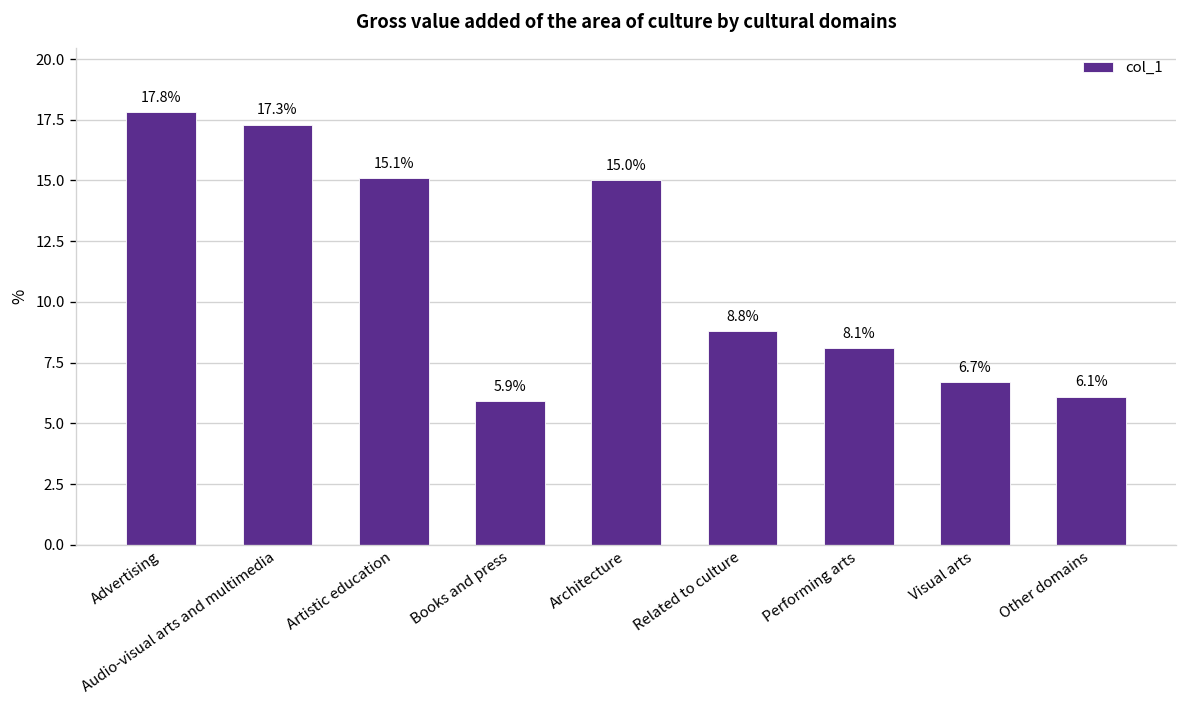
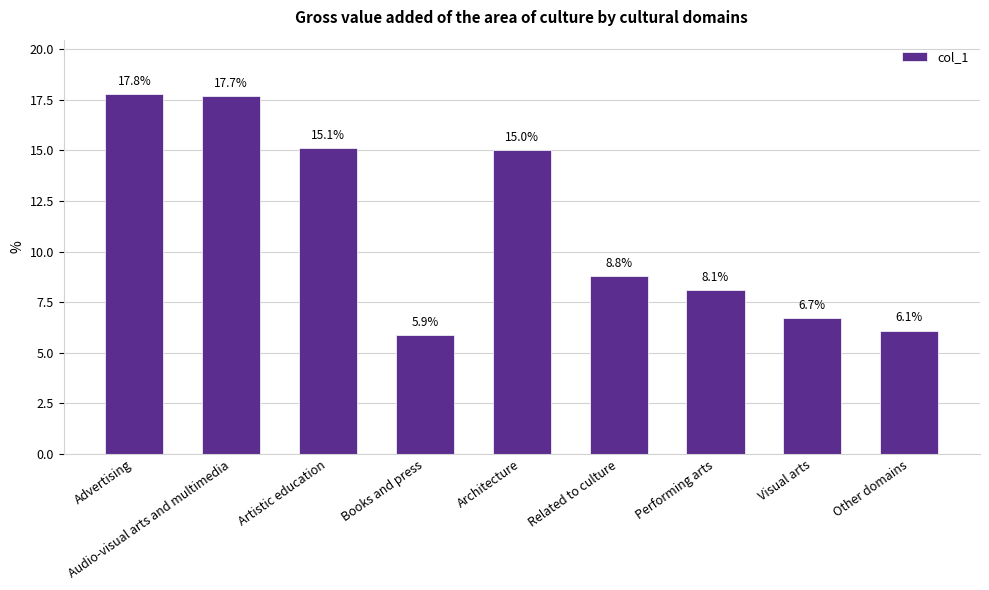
Audio-visual arts and multimedia: 17.3% -> 17.7%
